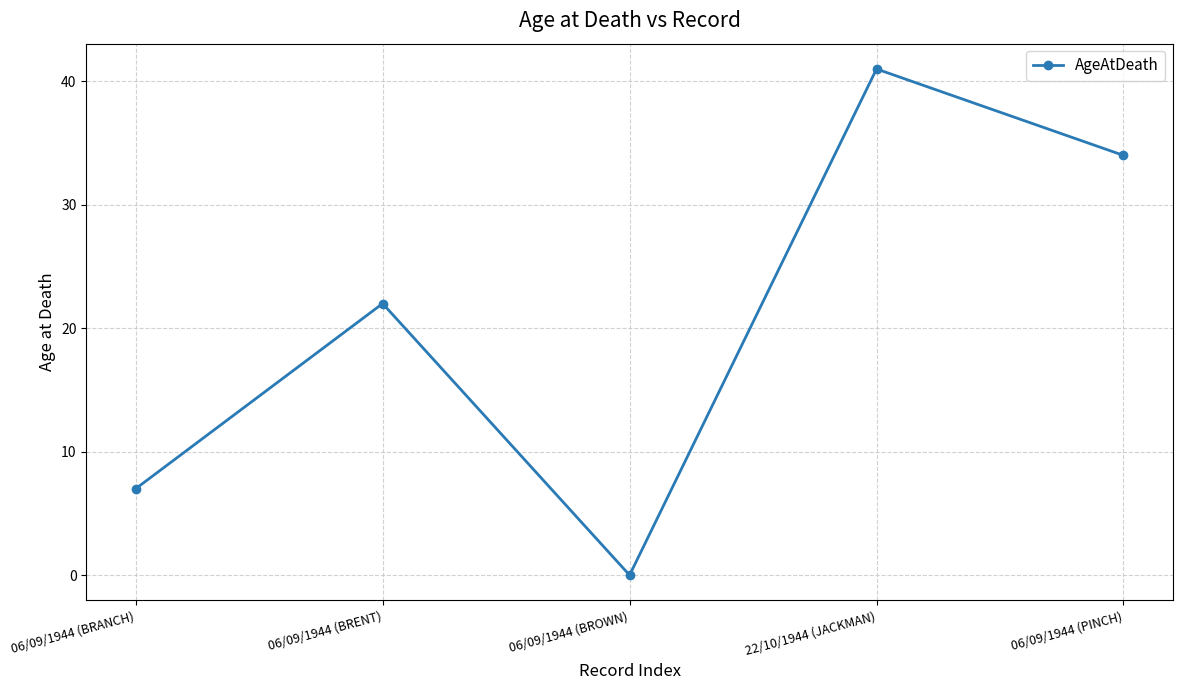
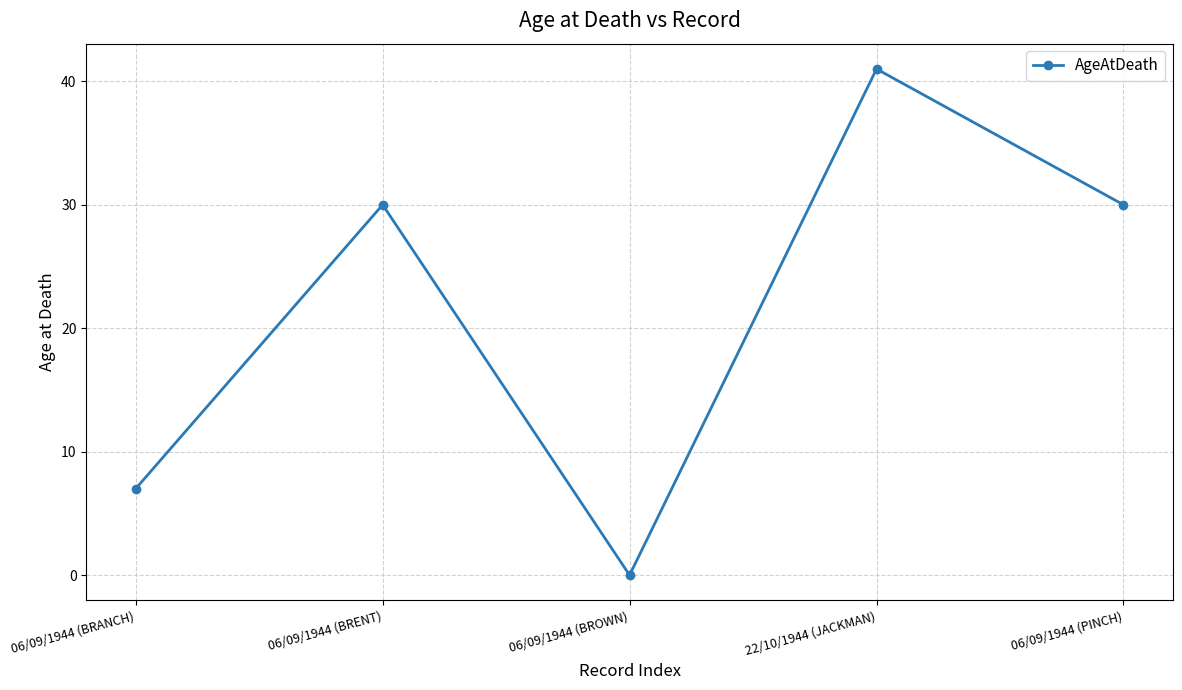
06/09/1944 (BRENT): 22 -> 30
06/09/1944 (PINCH): 34 -> 30
